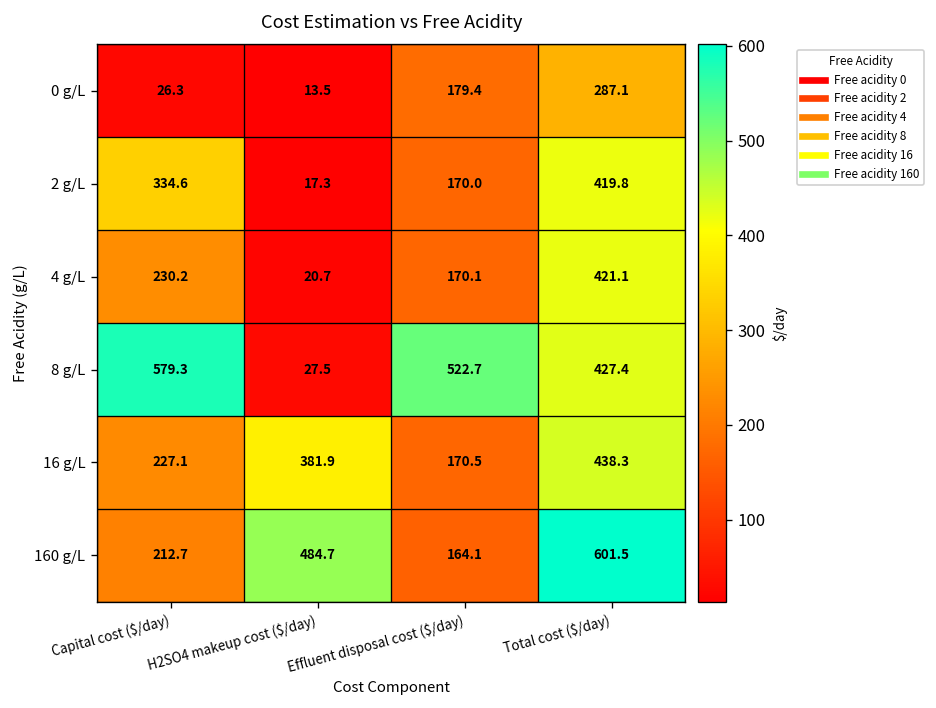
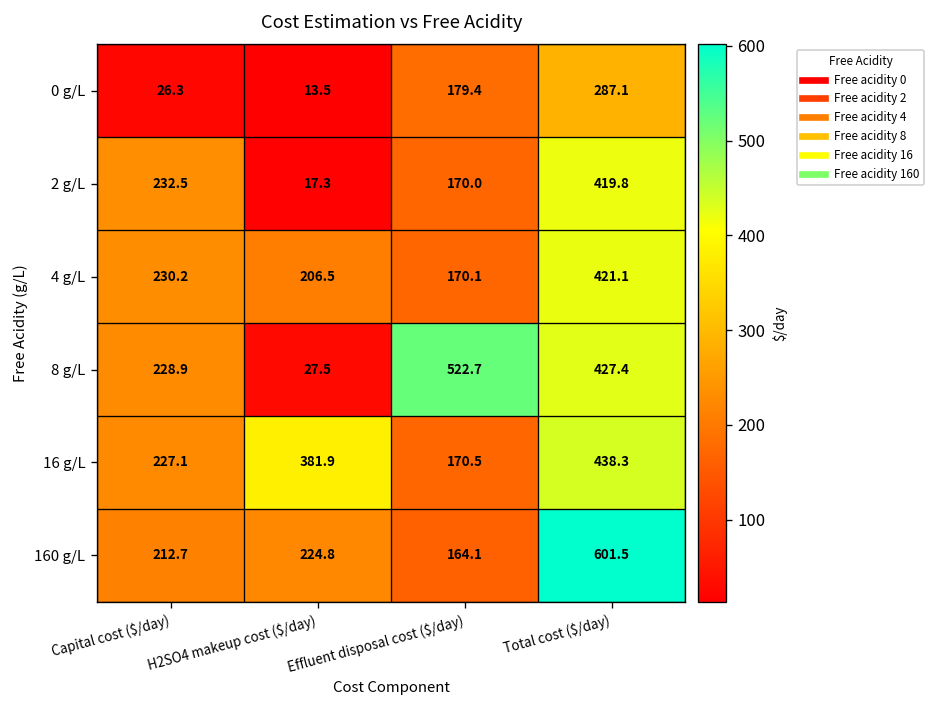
2 g/L, Capital cost ($/day): 334.6 -> 232.5
4 g/L, H2SO4 makeup cost ($/day): 20.7 -> 206.5
8 g/L, Capital cost ($/day): 579.3 -> 228.9
160 g/L, H2SO4 makeup cost ($/day): 484.7 -> 224.8
